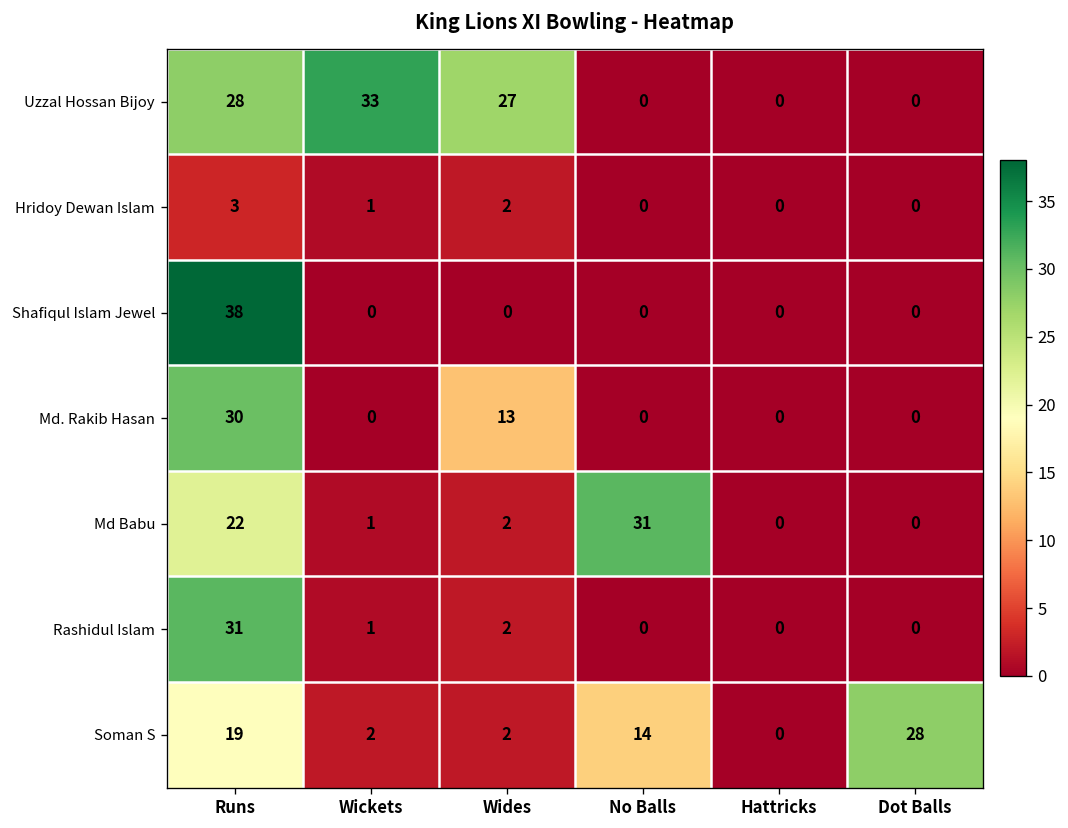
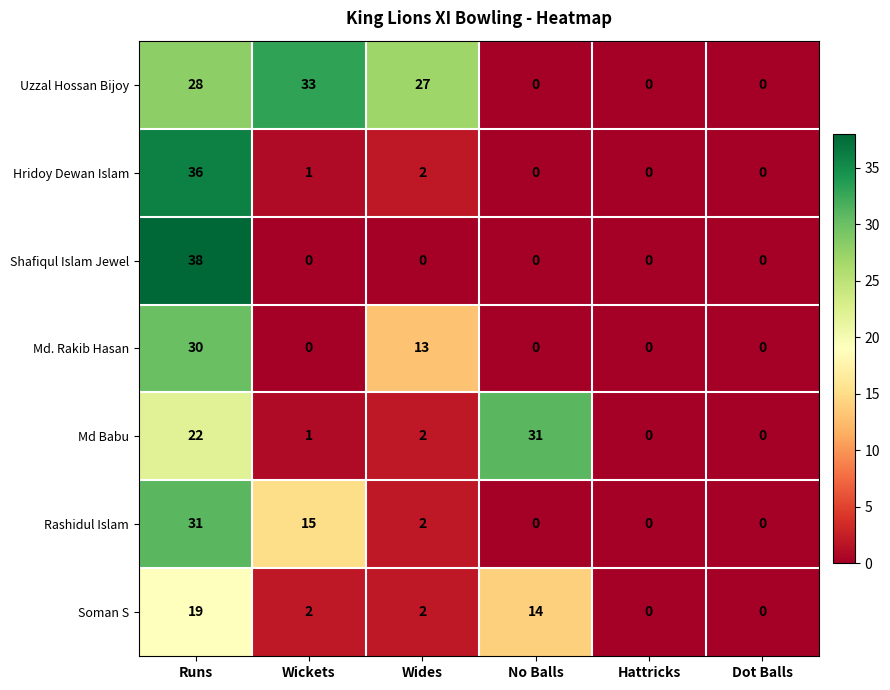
Hridoy Dewan Islam, Runs: 3 -> 36
Rashidul Islam, Wickets: 1 -> 15
Soman S, Dot Balls: 28 -> 0
